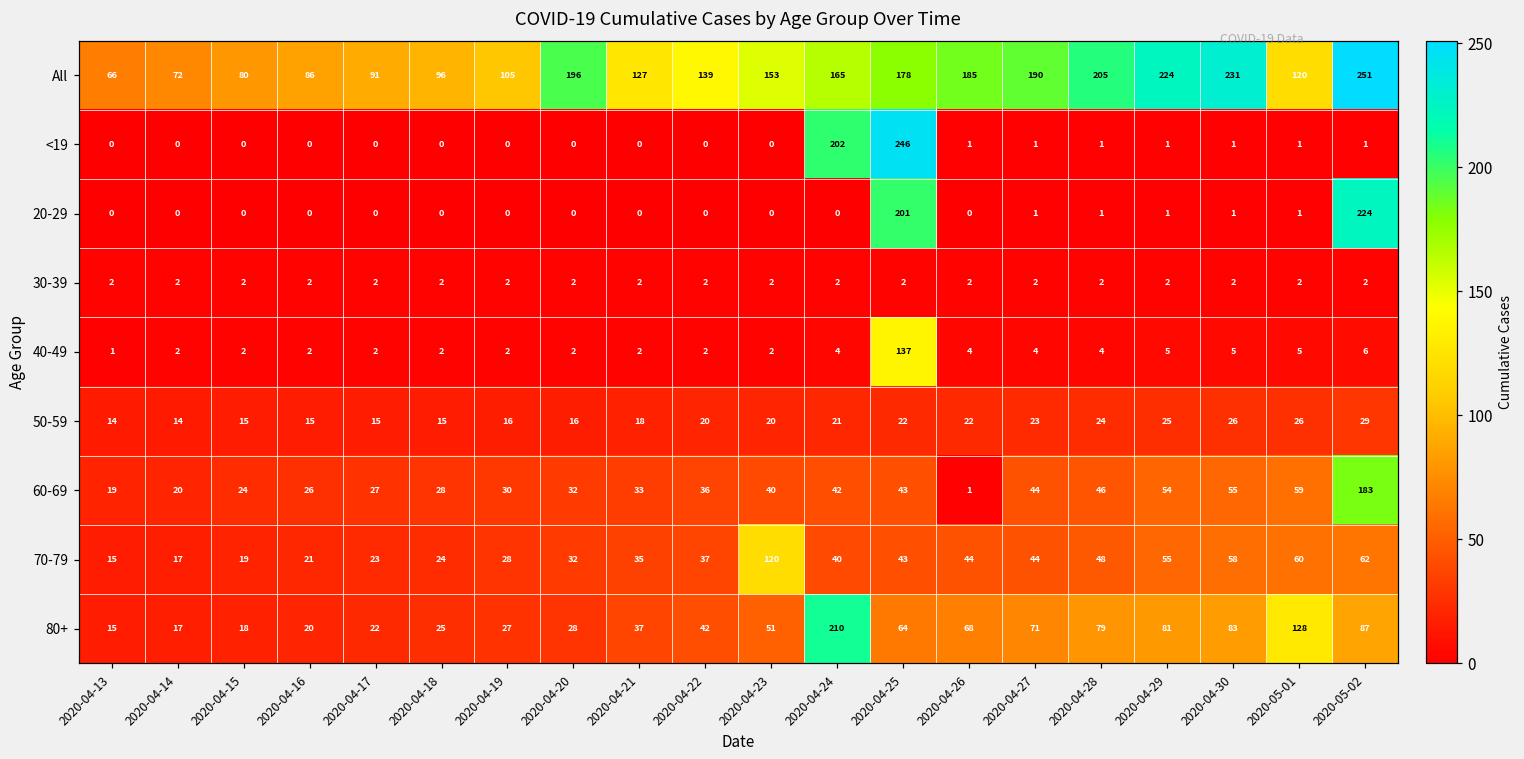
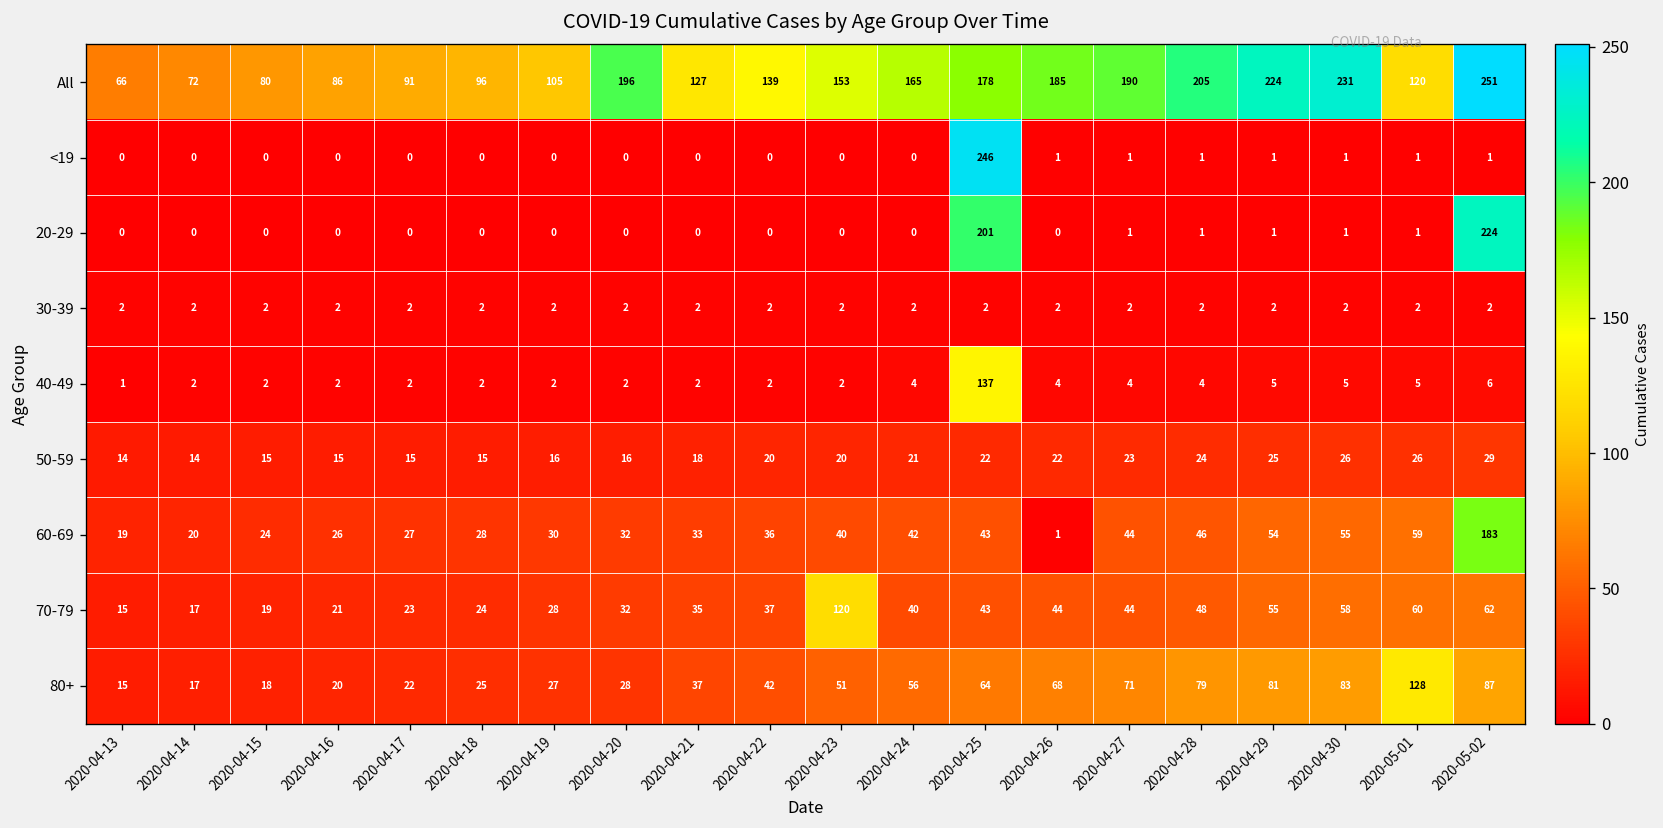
<19, 2020-04-24: 202 -> 0
80+, 2020-04-24: 210 -> 56
